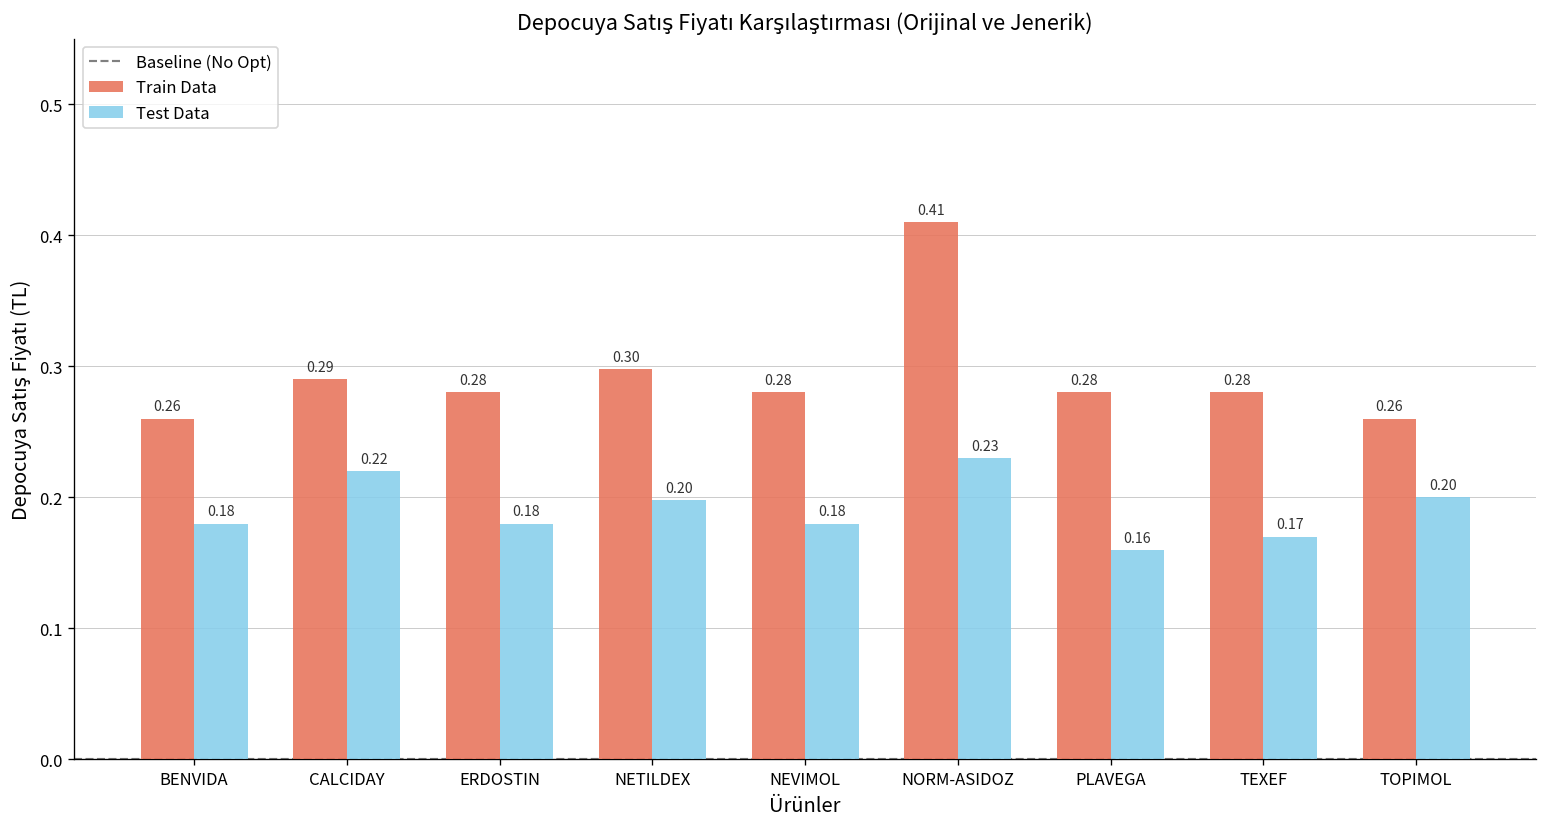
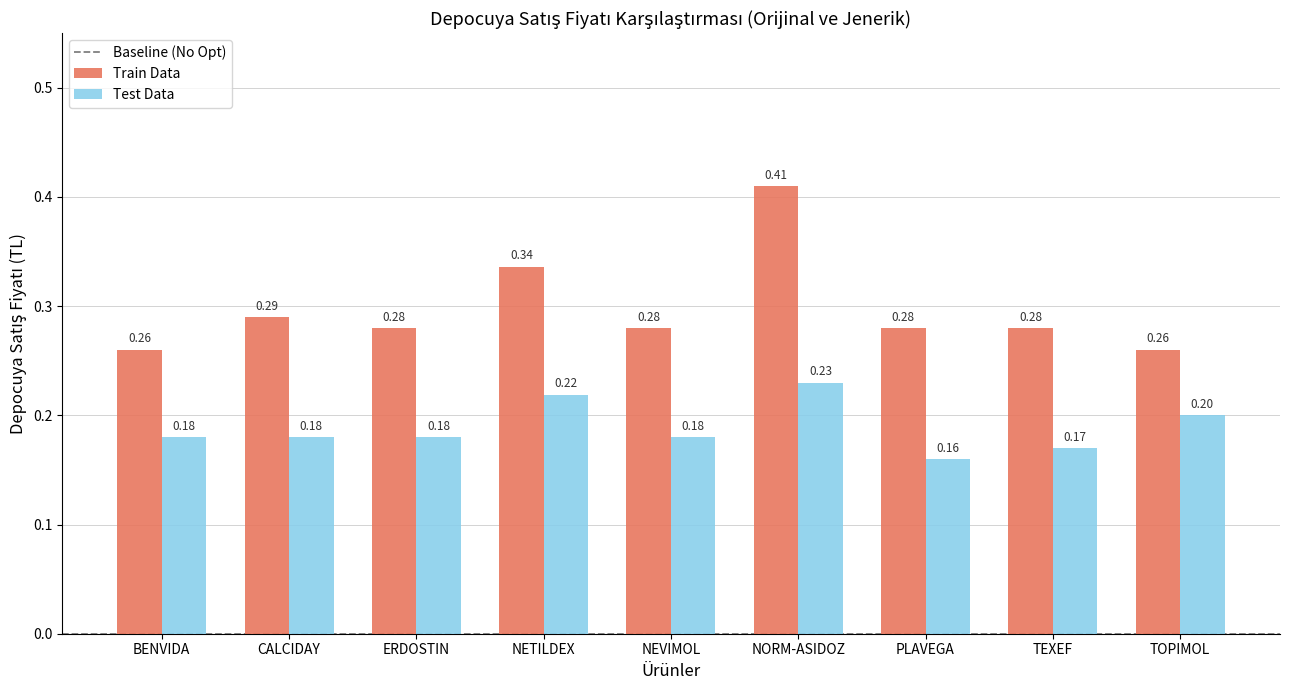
Test Data, CALCIDAY: 0.22 -> 0.18
Train Data, NETILDEX: 0.30 -> 0.34
Test Data, NETILDEX: 0.20 -> 0.22
